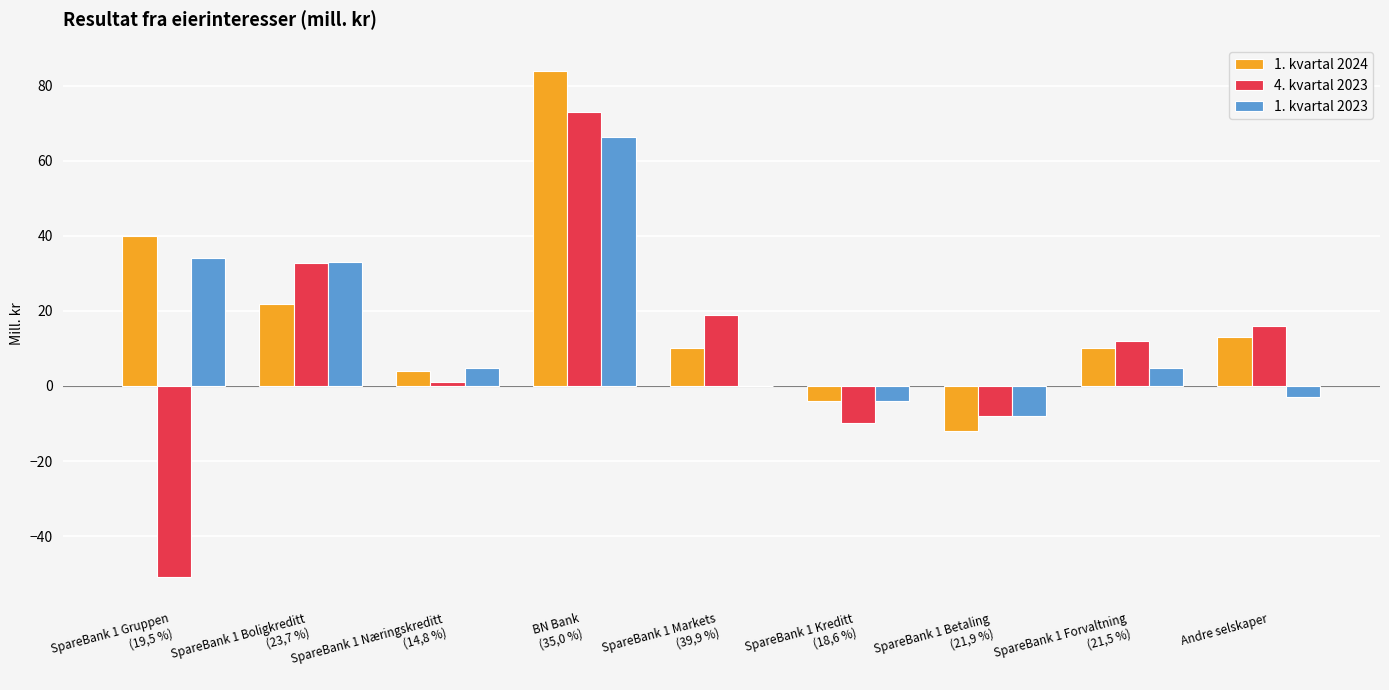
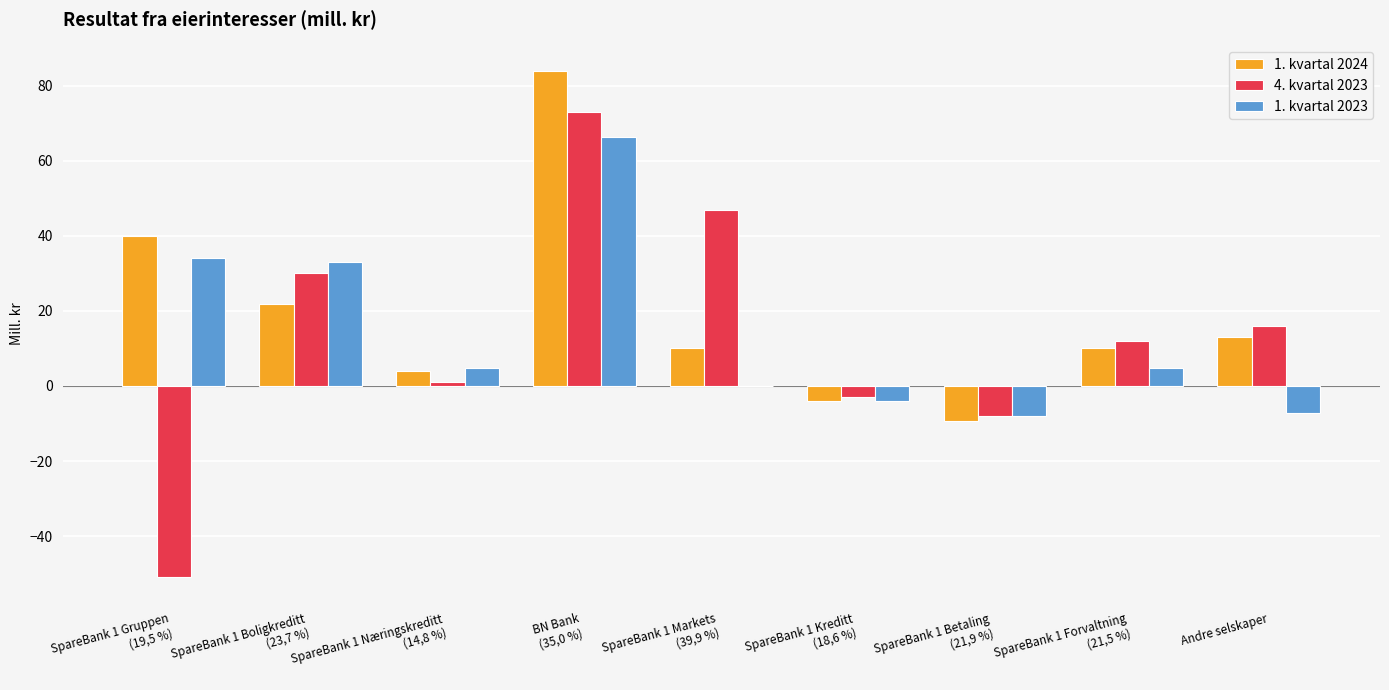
4. kvartal 2023, SpareBank 1 Boligkreditt (23,7 %): 33 -> 30
4. kvartal 2023, SpareBank 1 Markets (39,9 %): 19 -> 47
4. kvartal 2023, SpareBank 1 Kreditt (18,6 %): -10 -> -3
1. kvartal 2024, SpareBank 1 Betaling (21,9 %): -12 -> -9
1. kvartal 2023, Andre selskaper: -3 -> -7
